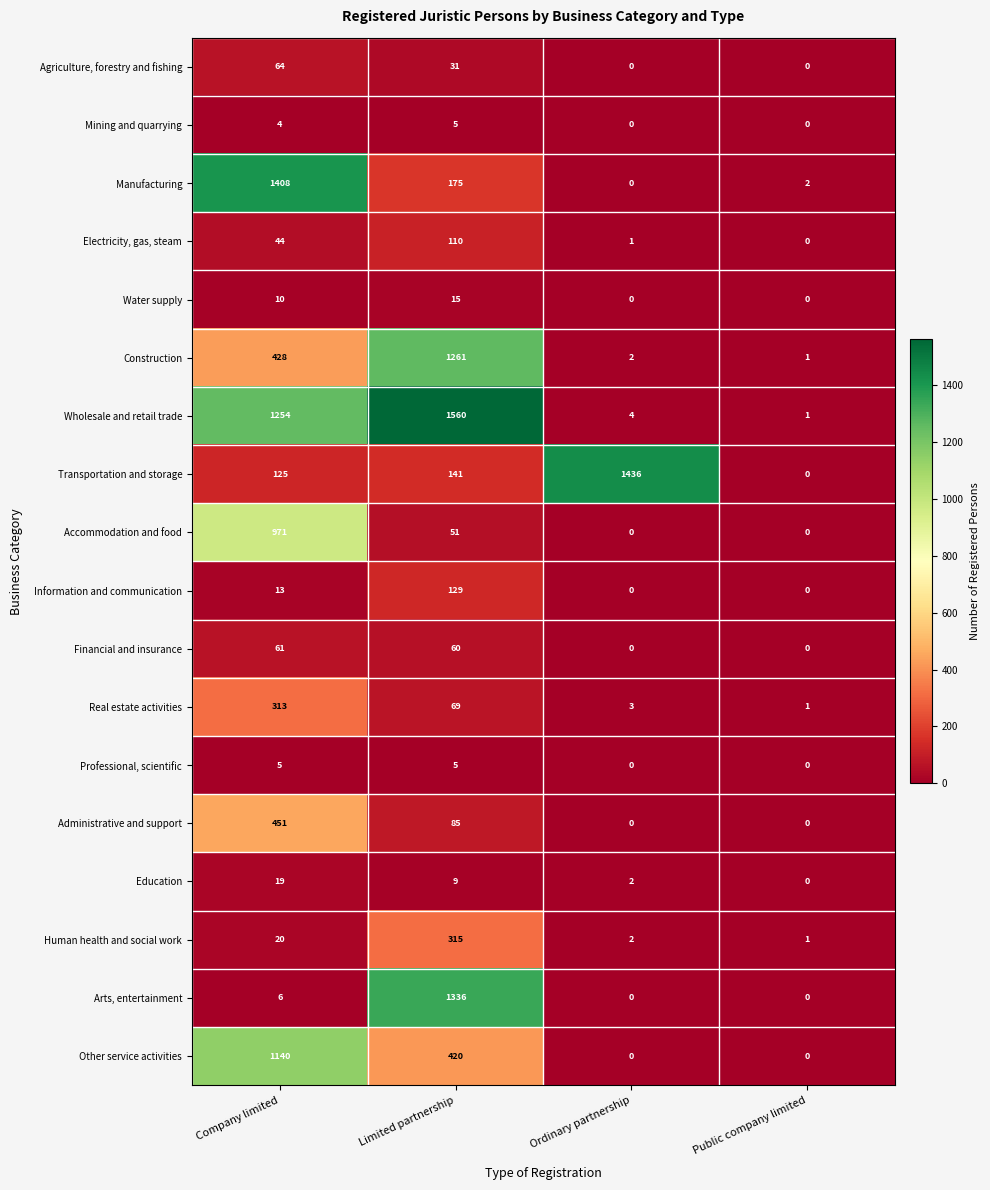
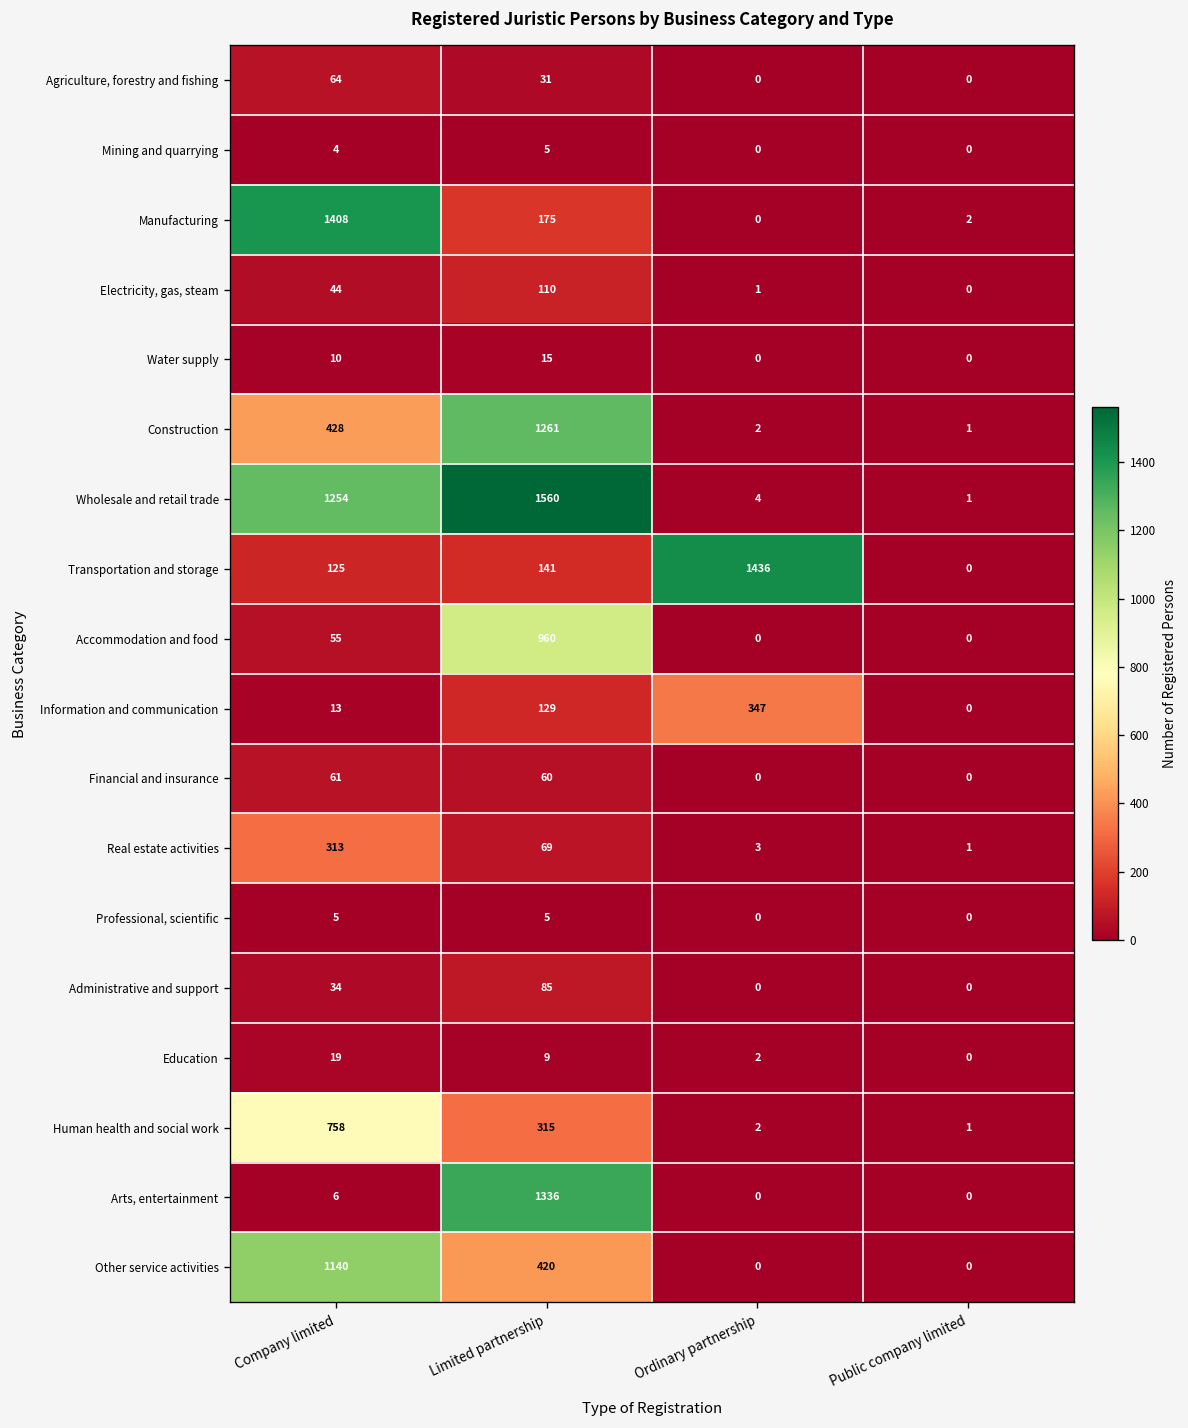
Accommodation and food, Company limited: 971 -> 55
Accommodation and food, Limited partnership: 51 -> 960
Information and communication, Ordinary partnership: 0 -> 347
Administrative and support, Company limited: 451 -> 34
Human health and social work, Company limited: 20 -> 758
